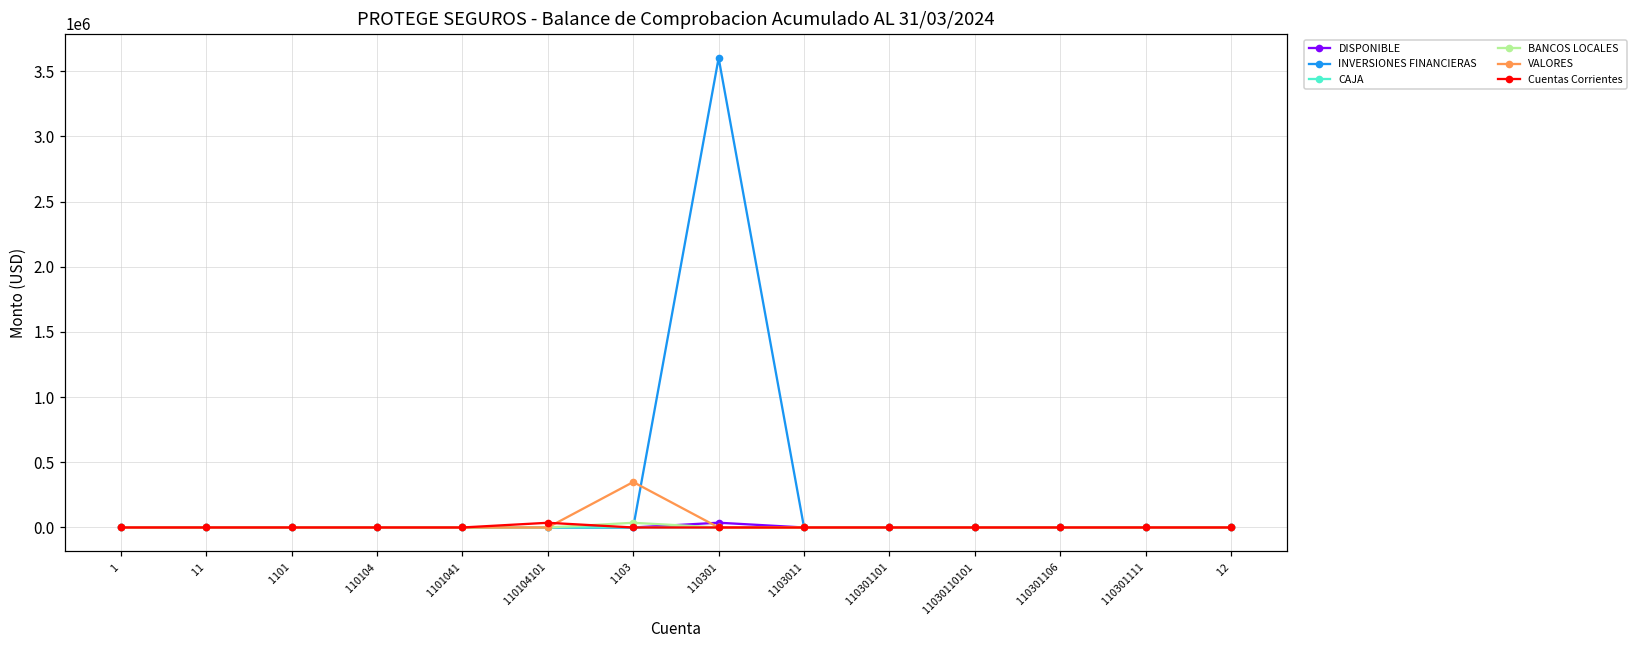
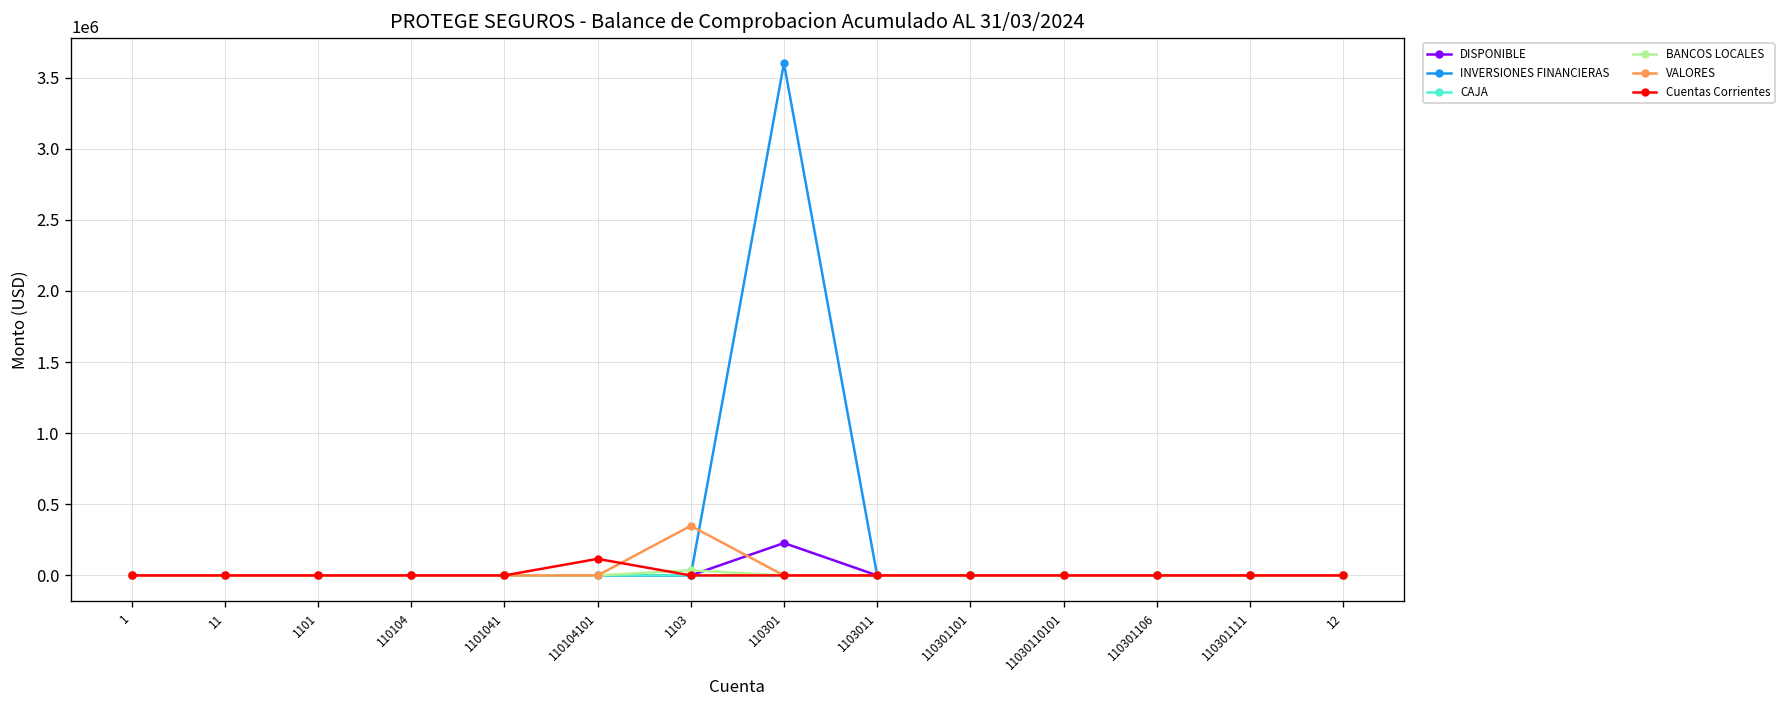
Cuentas Corrientes, 110104101: 40000 -> 120000
DISPONIBLE, 110301: 40000 -> 230000
